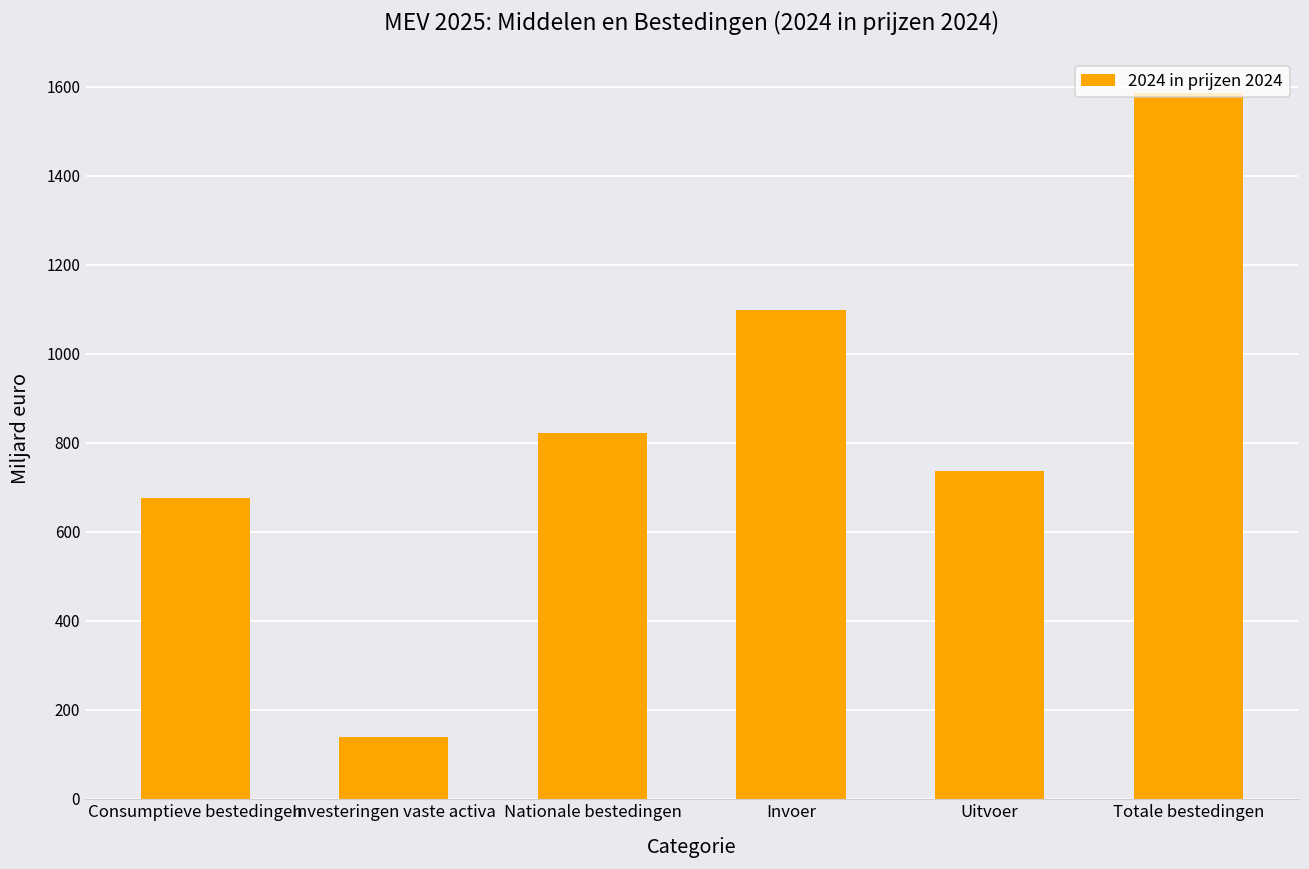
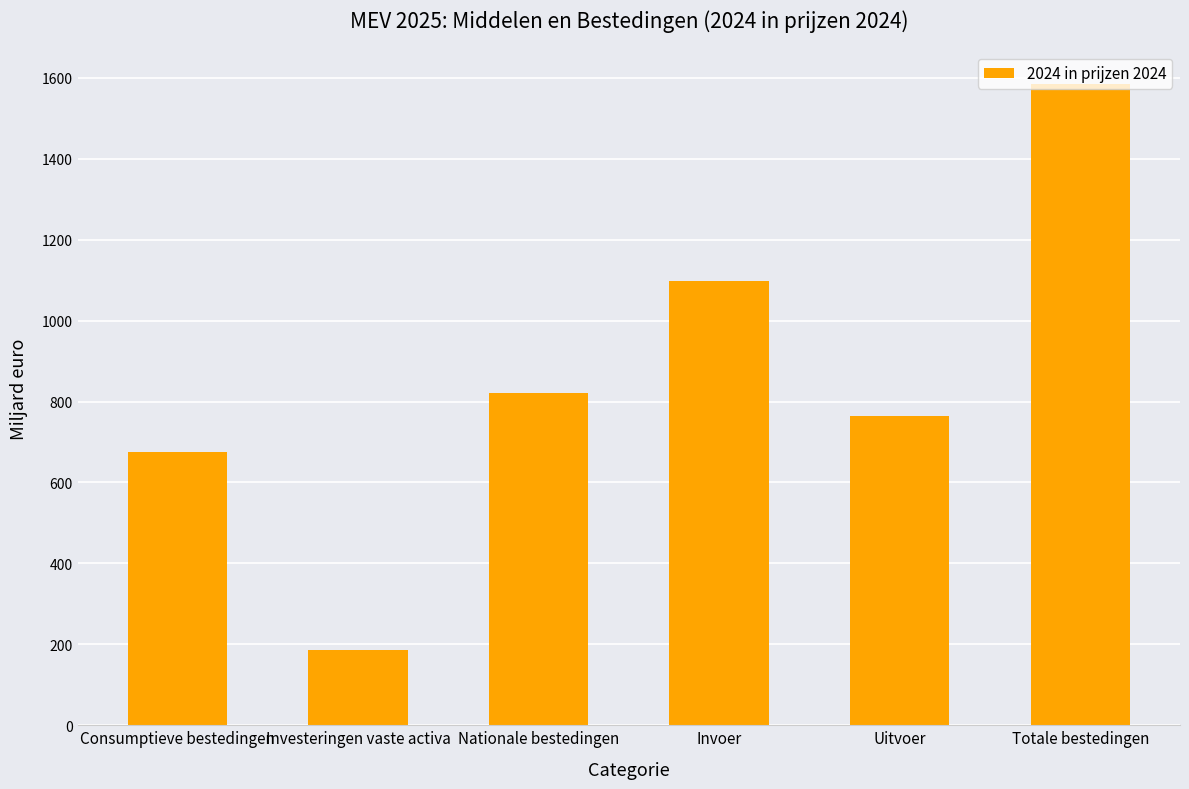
Investeringen vaste activa: 140 -> 190
Uitvoer: 740 -> 760
